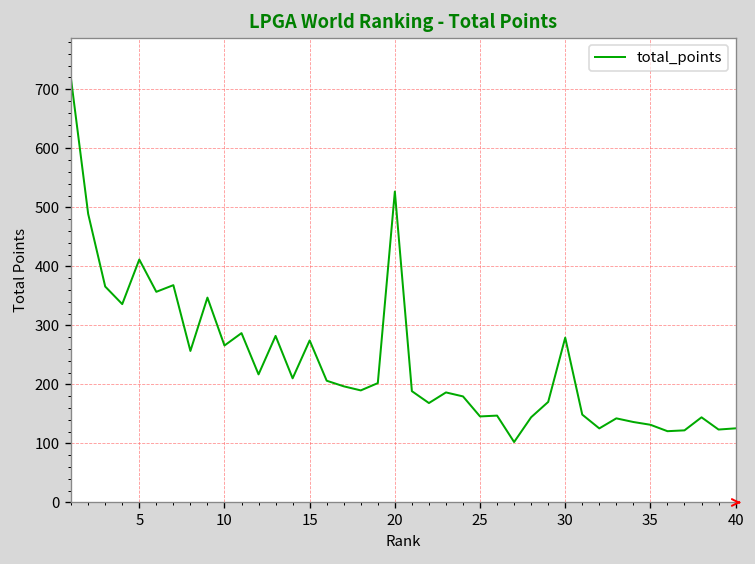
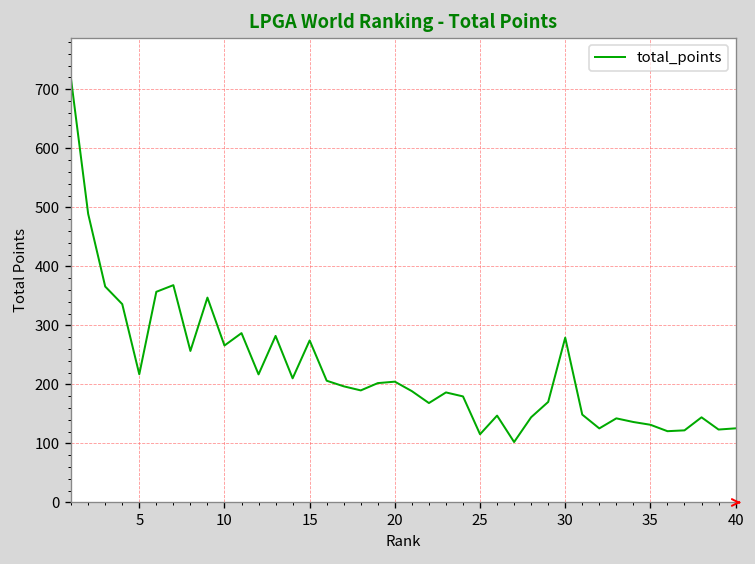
5: 410 -> 220
20: 530 -> 200
25: 150 -> 120
